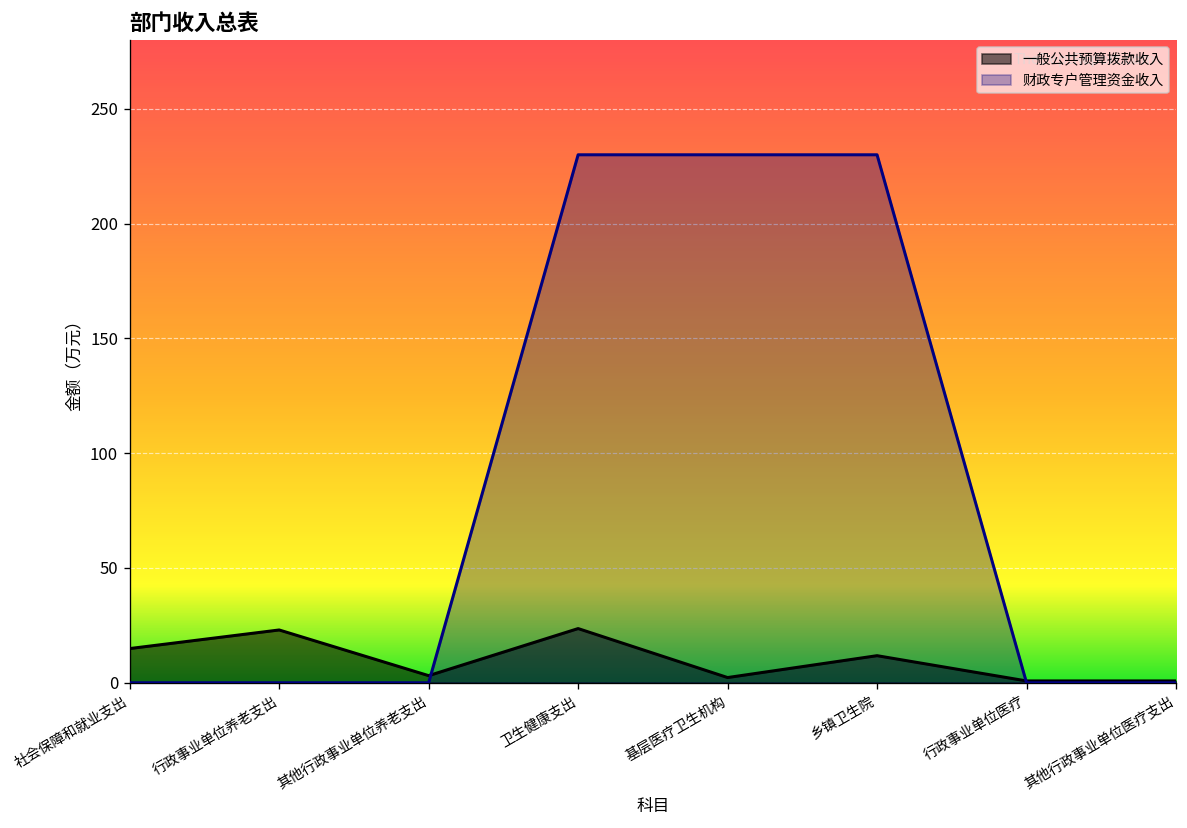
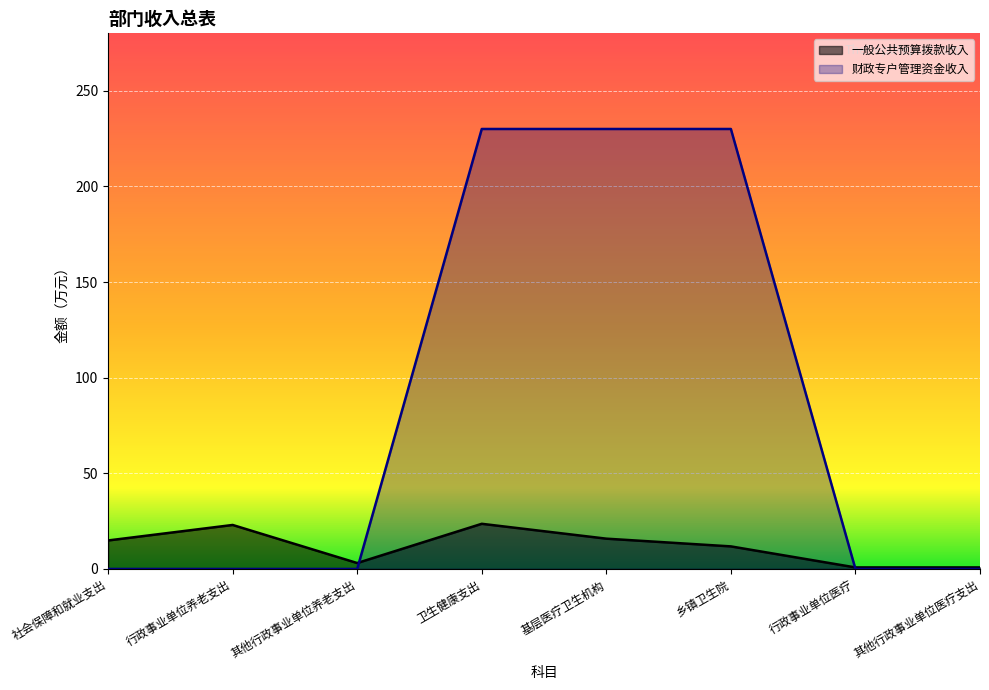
一般公共预算拨款收入, 基层医疗卫生机构: 2 -> 16
